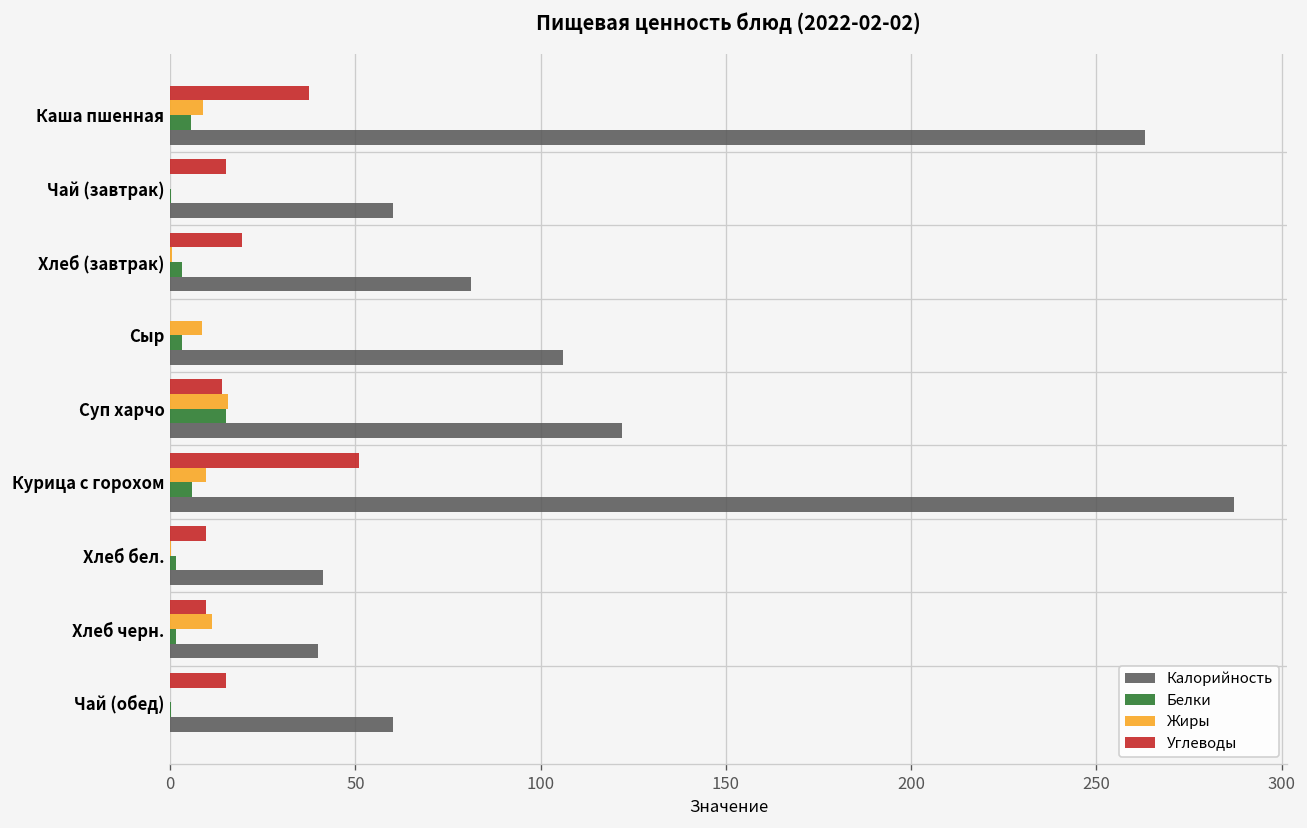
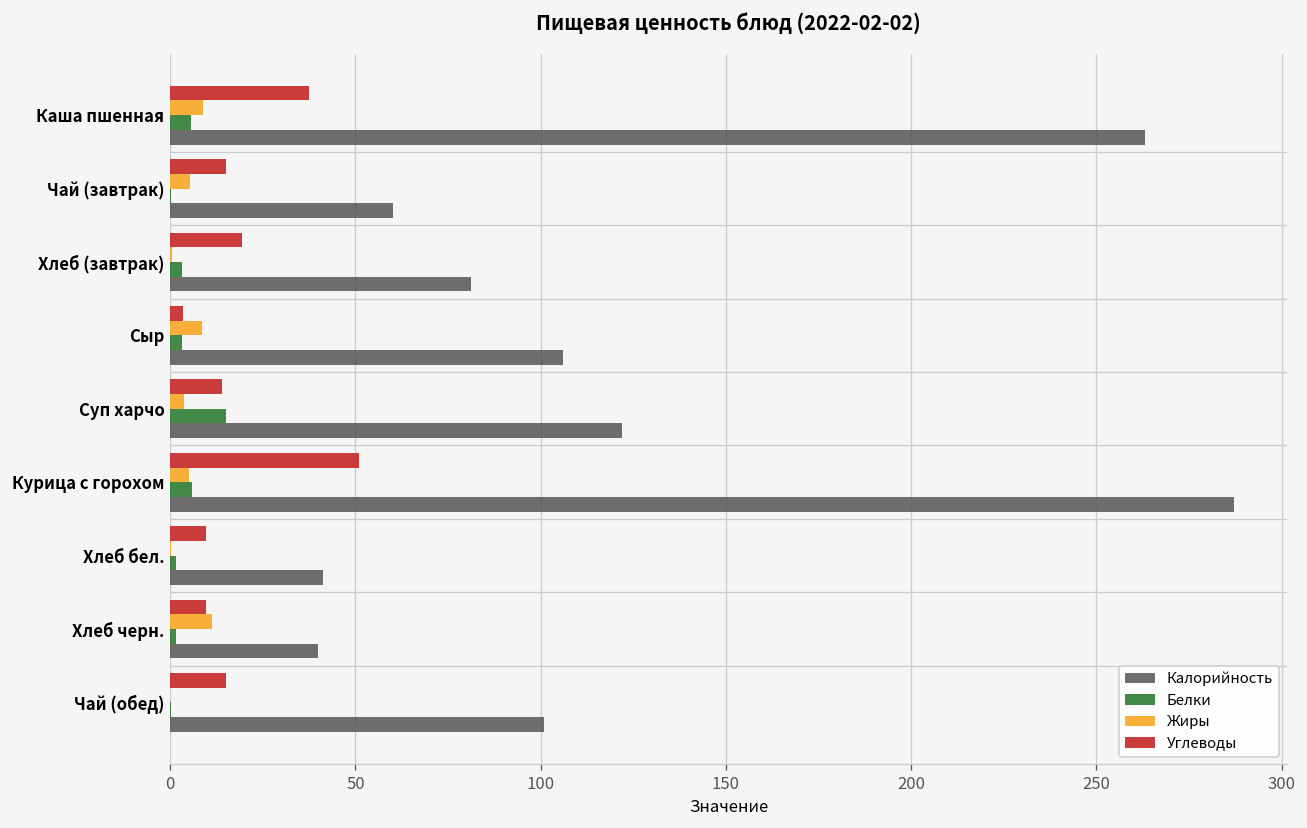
Жиры, Чай (завтрак): 0 -> 5
Углеводы, Сыр: 0 -> 3
Жиры, Суп харчо: 16 -> 4
Жиры, Курица с горохом: 10 -> 5
Калорийность, Чай (обед): 60 -> 101
